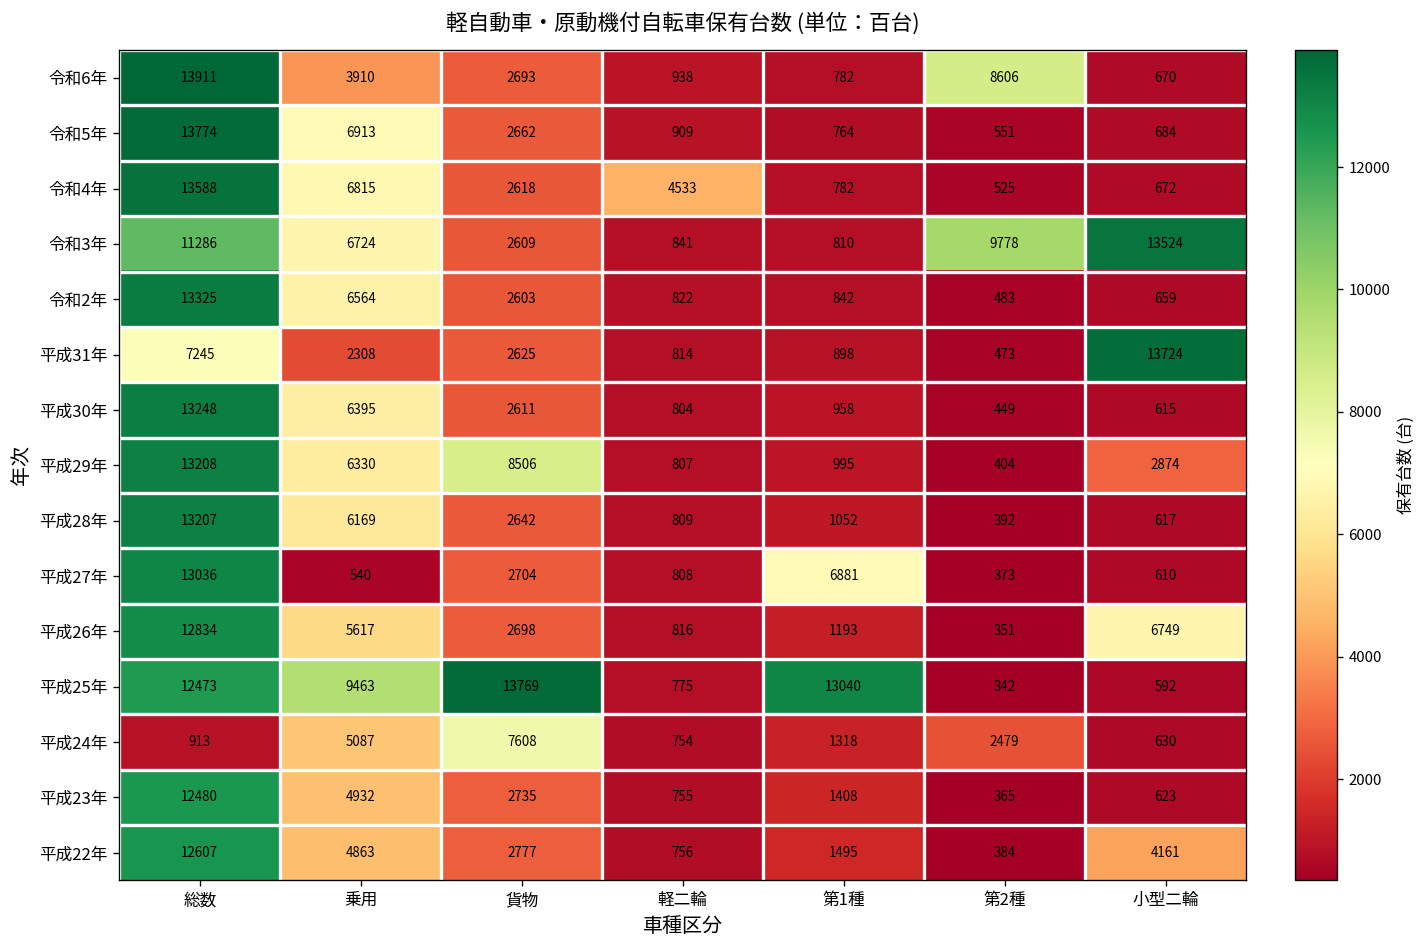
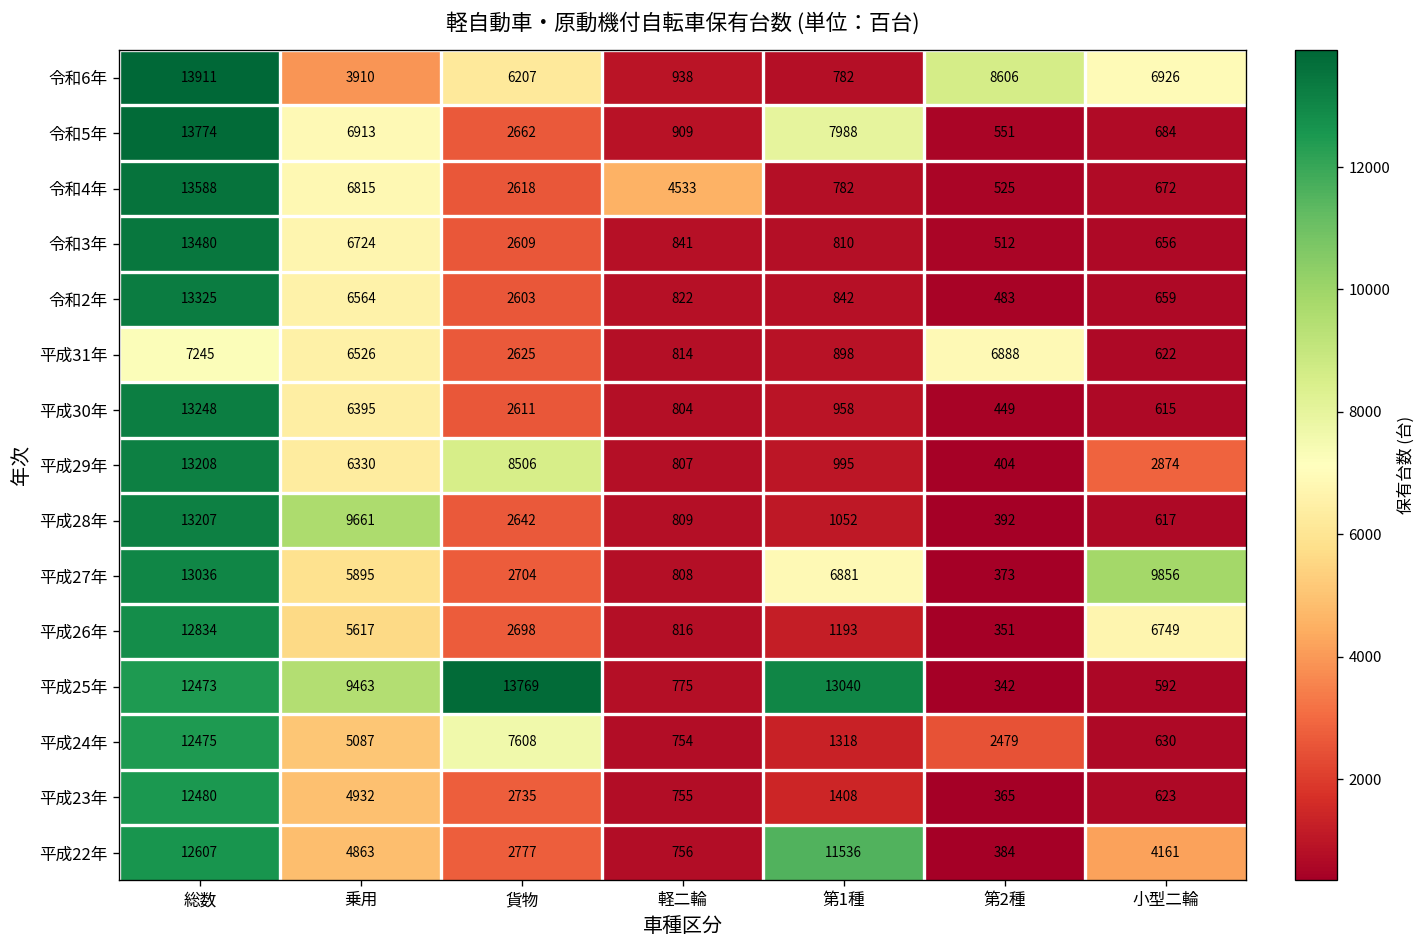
令和6年, 貨物: 2693 -> 6207
令和6年, 小型二輪: 670 -> 6926
令和5年, 第1種: 764 -> 7988
令和3年, 総数: 11286 -> 13480
令和3年, 第2種: 9778 -> 512
令和3年, 小型二輪: 13524 -> 656
平成31年, 乗用: 2308 -> 6526
平成31年, 第2種: 473 -> 6888
平成31年, 小型二輪: 13724 -> 622
平成28年, 乗用: 6169 -> 9661
平成27年, 乗用: 540 -> 5895
平成27年, 小型二輪: 610 -> 9856
平成24年, 総数: 913 -> 12475
平成22年, 第1種: 1495 -> 11536
